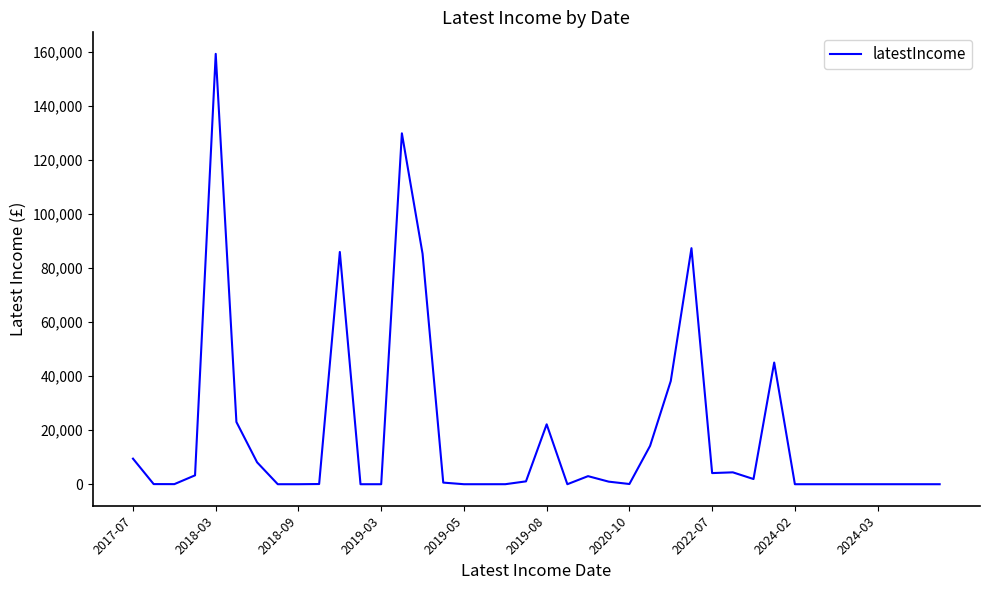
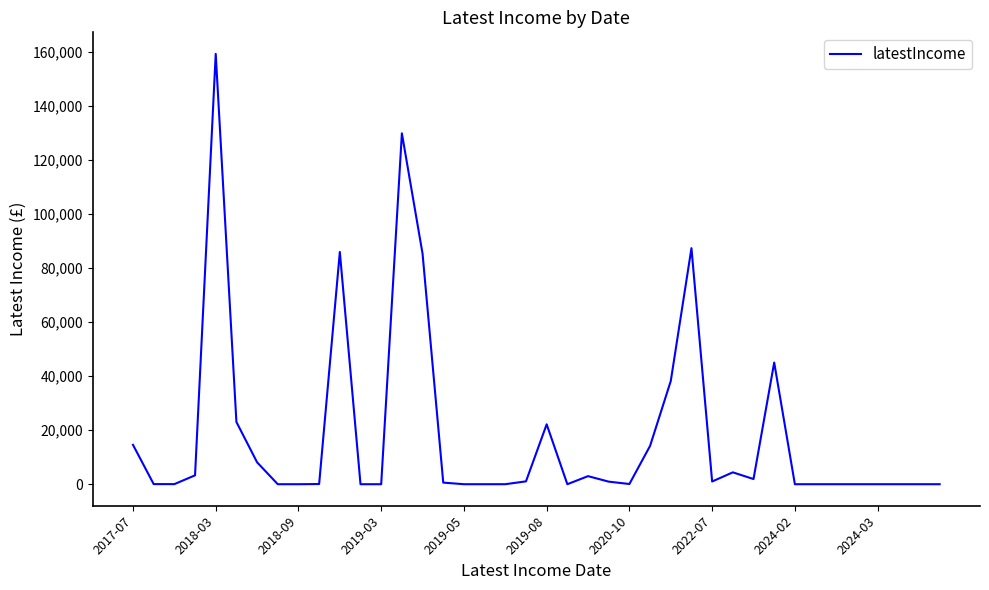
2017-07: 9,000 -> 15,000
2022-07: 4,000 -> 1,000
